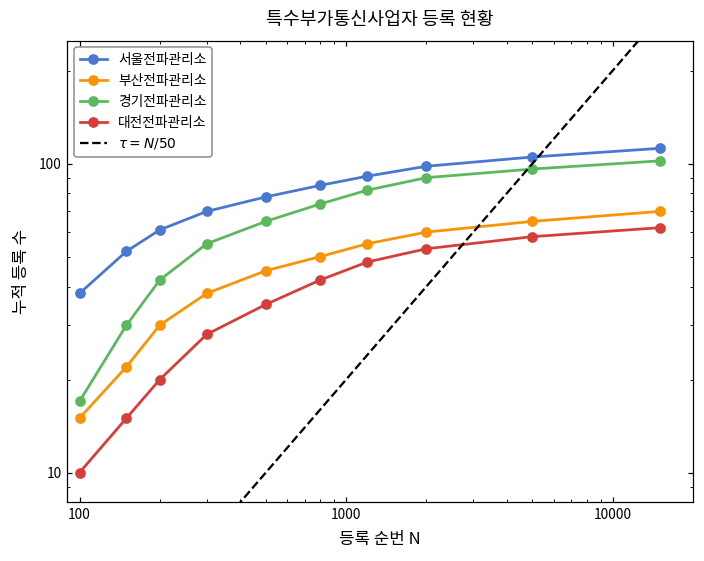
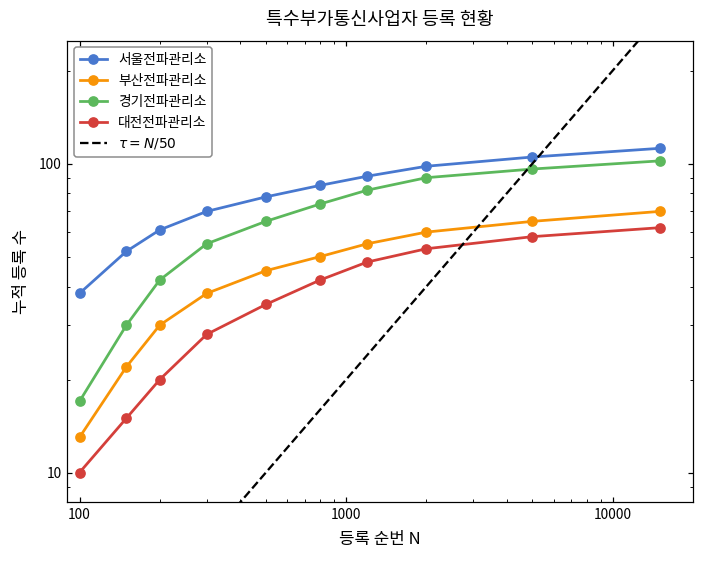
부산전파관리소, 100: 15 -> 13
